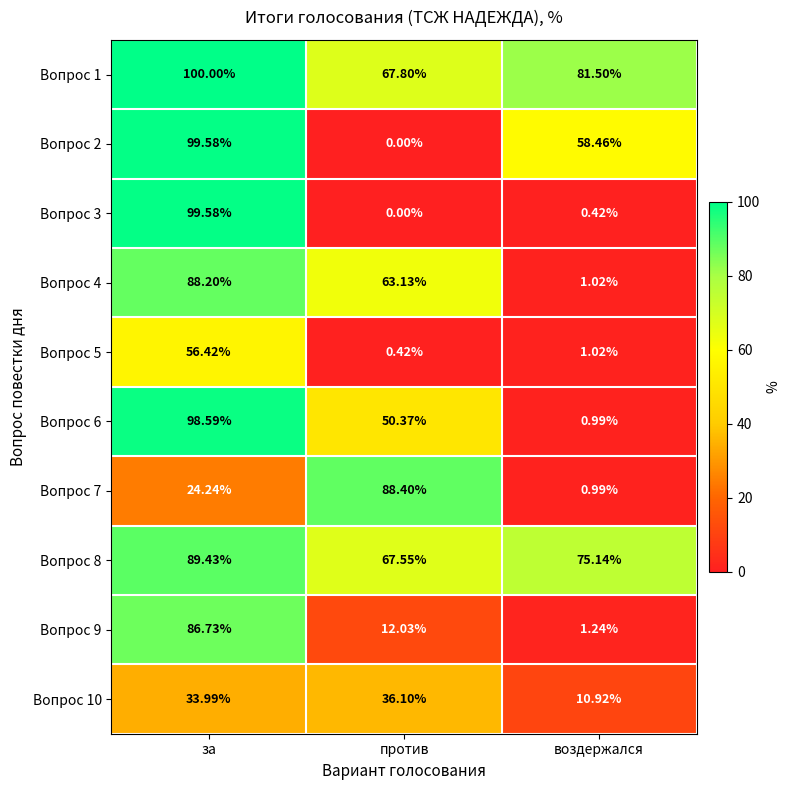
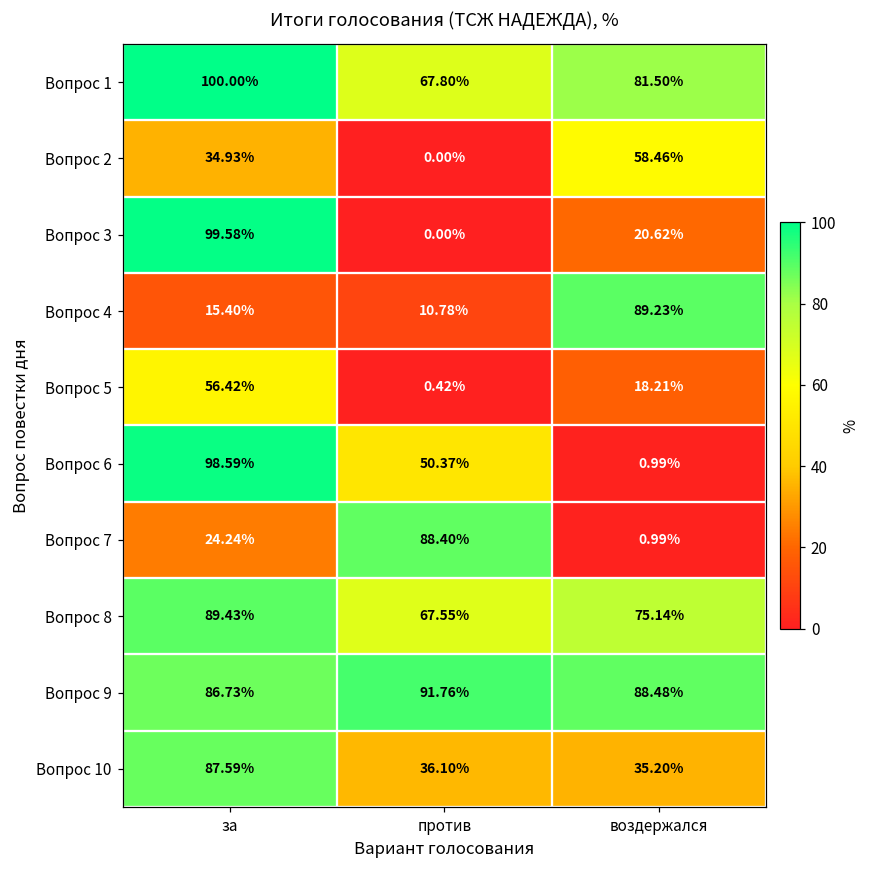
Вопрос 2, за: 99.58% -> 34.93%
Вопрос 3, воздержался: 0.42% -> 20.62%
Вопрос 4, за: 88.20% -> 15.40%
Вопрос 4, против: 63.13% -> 10.78%
Вопрос 4, воздержался: 1.02% -> 89.23%
Вопрос 5, воздержался: 1.02% -> 18.21%
Вопрос 9, против: 12.03% -> 91.76%
Вопрос 9, воздержался: 1.24% -> 88.48%
Вопрос 10, за: 33.99% -> 87.59%
Вопрос 10, воздержался: 10.92% -> 35.20%
